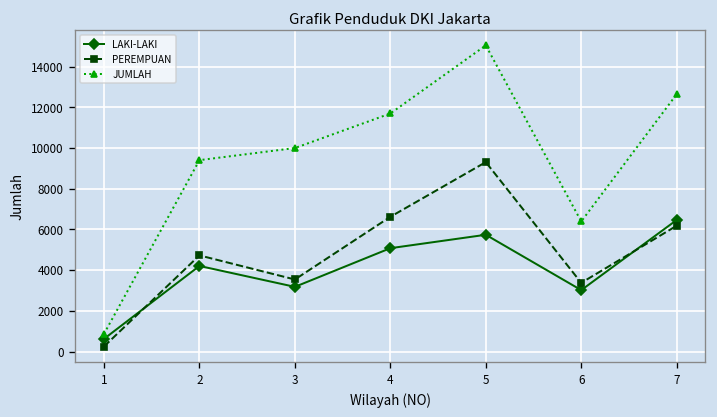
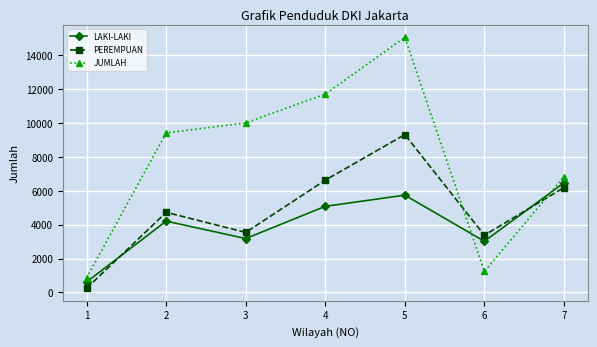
JUMLAH, 6: 6400 -> 1200
JUMLAH, 7: 12700 -> 6800
